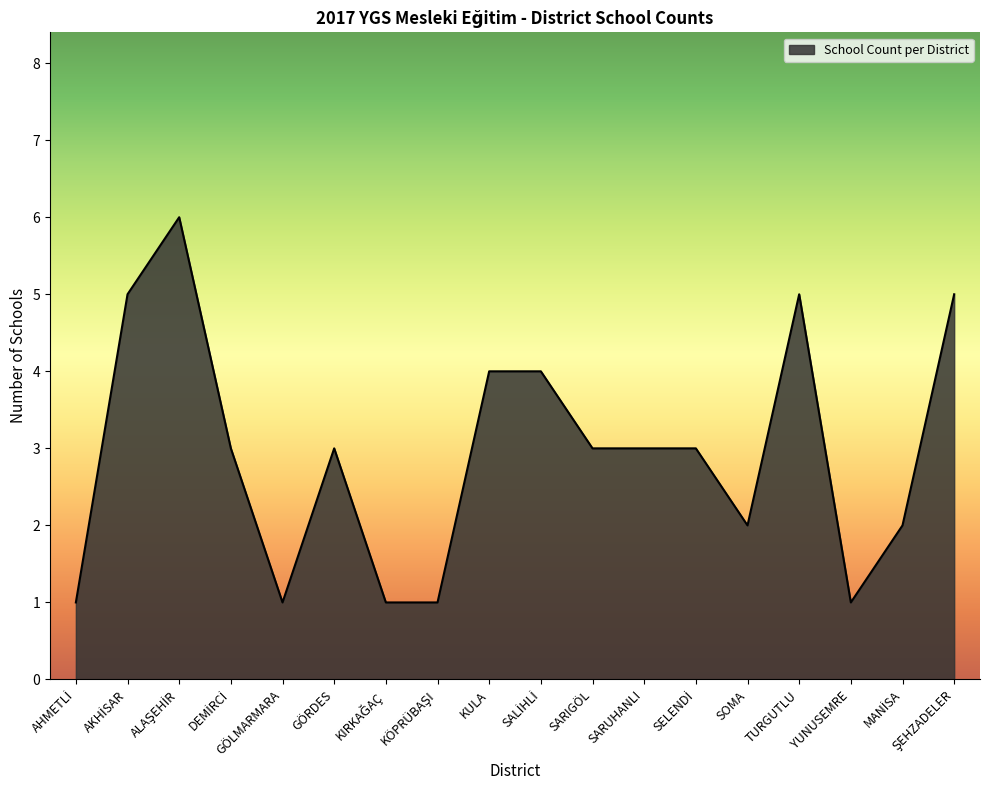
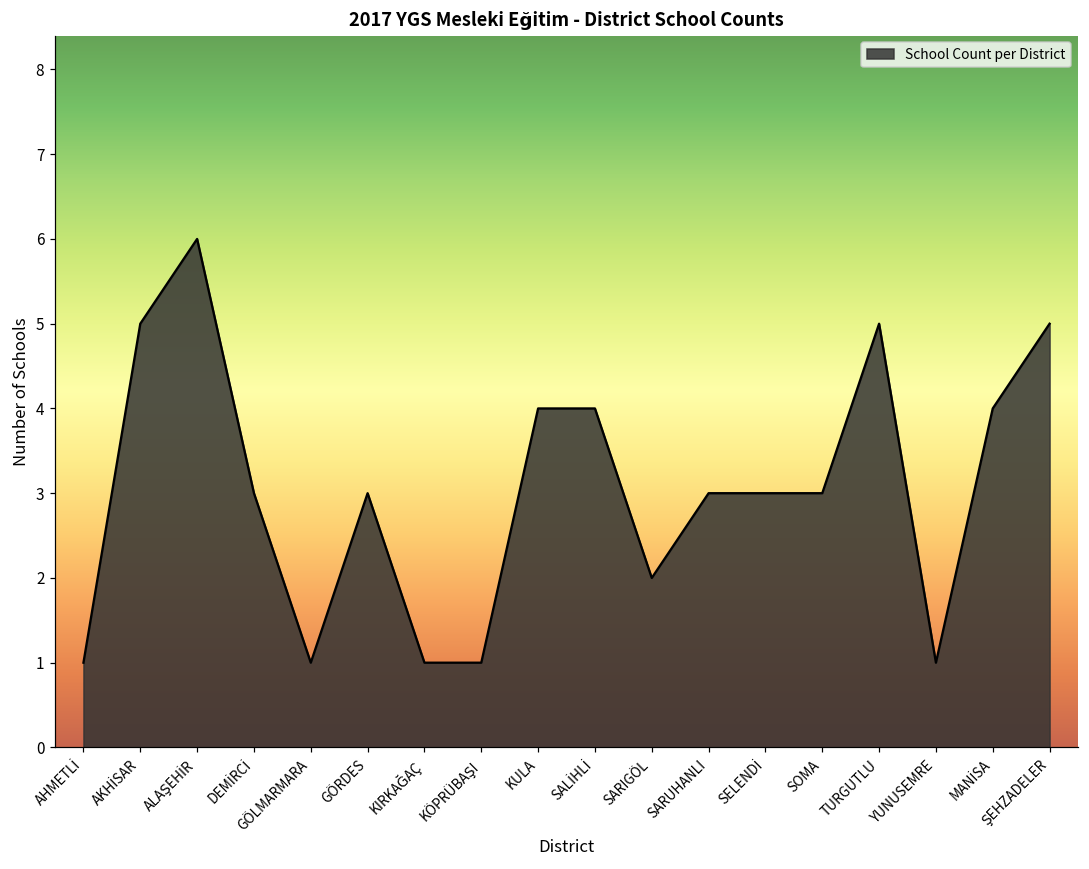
SARIGÖL: 3 -> 2
SOMA: 2 -> 3
MANİSA: 2 -> 4
